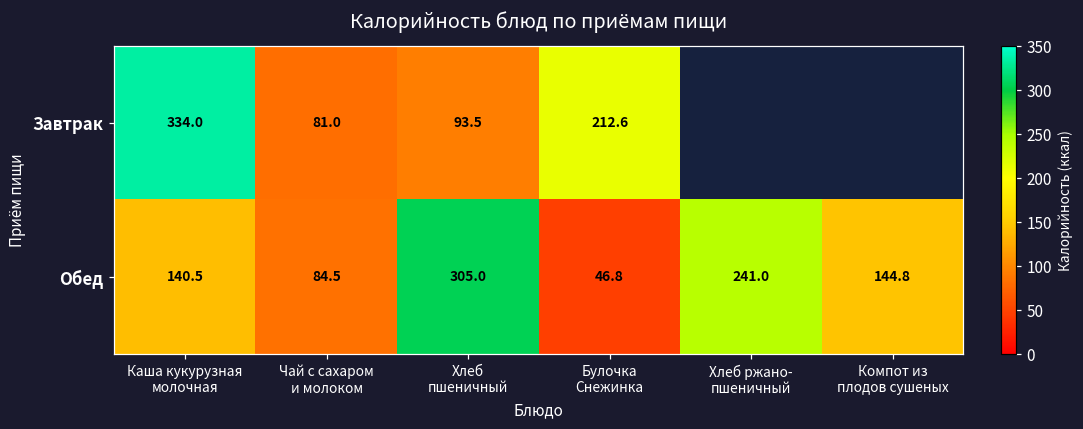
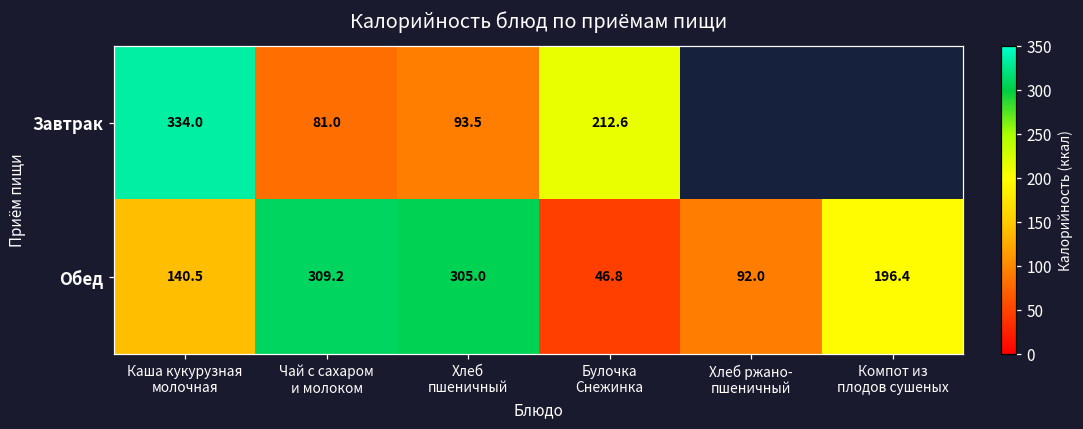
Обед, Чай с сахаром и молоком: 84.5 -> 309.2
Обед, Хлеб ржано- пшеничный: 241.0 -> 92.0
Обед, Компот из плодов сушеных: 144.8 -> 196.4
